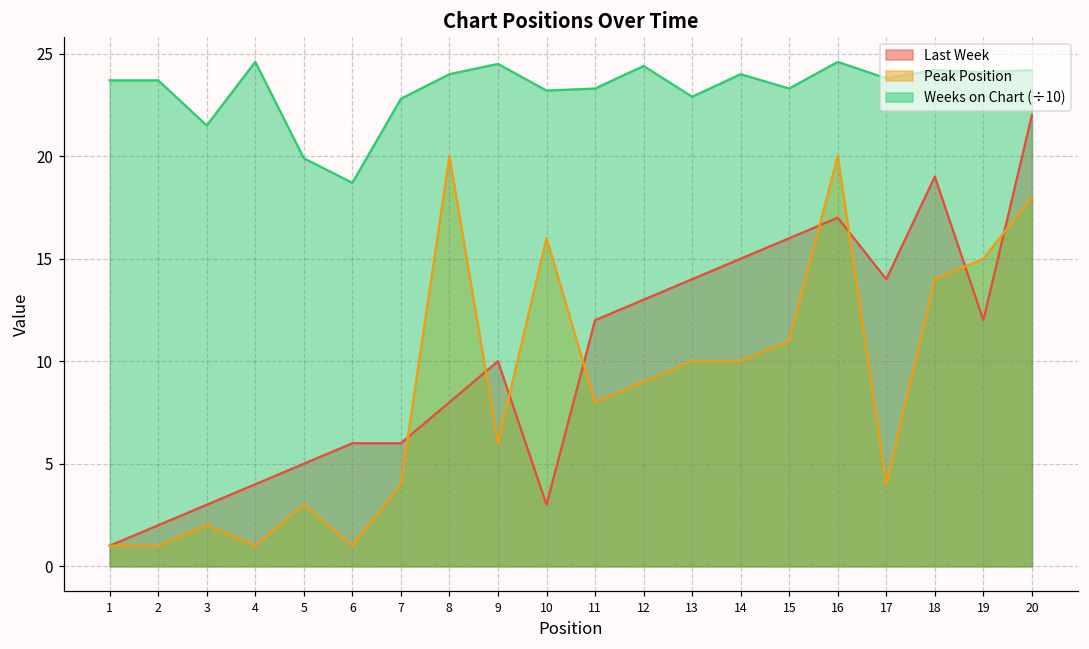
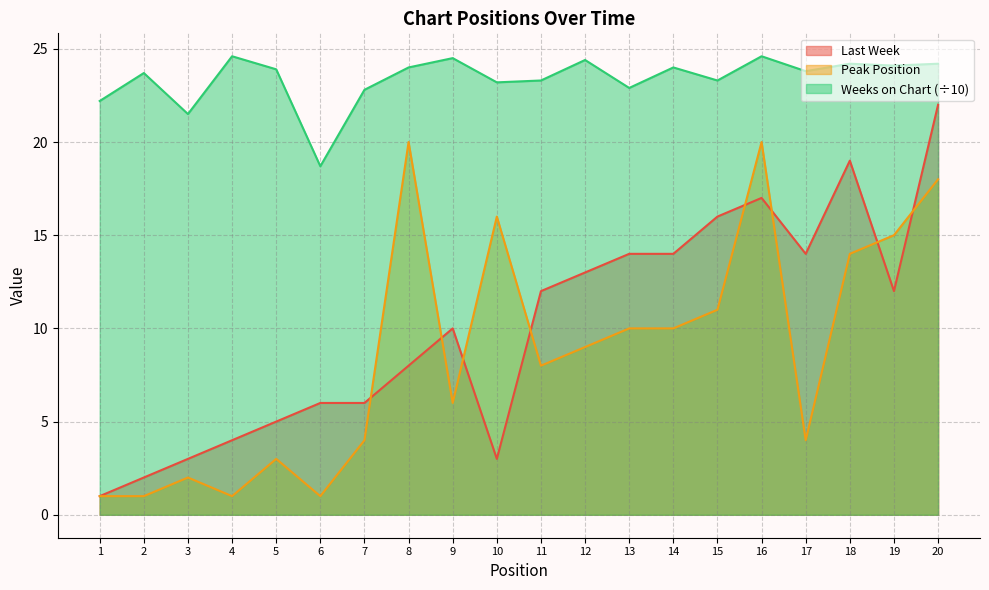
Weeks on Chart (÷10), 1: 23.7 -> 22.2
Weeks on Chart (÷10), 5: 19.9 -> 23.9
Last Week, 14: 15 -> 14
